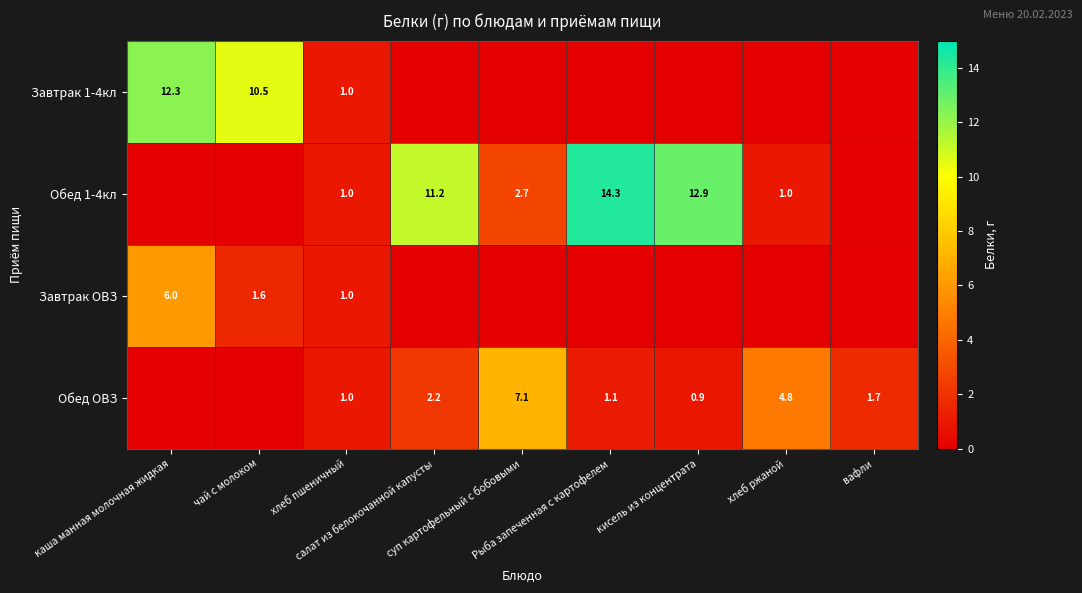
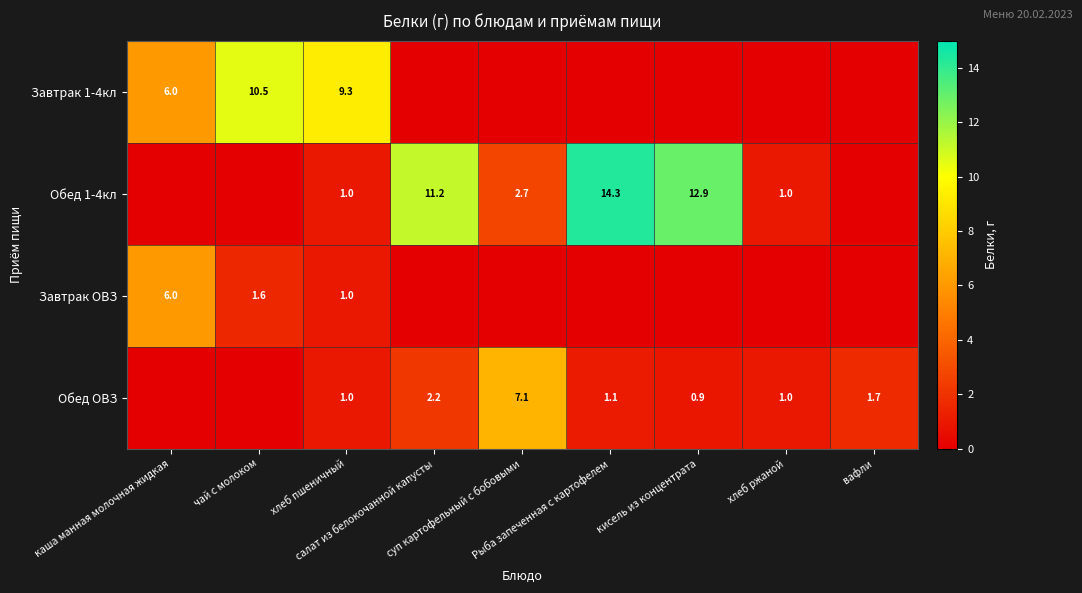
Завтрак 1-4кл, каша манная молочная жидкая: 12.3 -> 6.0
Завтрак 1-4кл, хлеб пшеничный: 1.0 -> 9.3
Обед ОВЗ, хлеб ржаной: 4.8 -> 1.0
